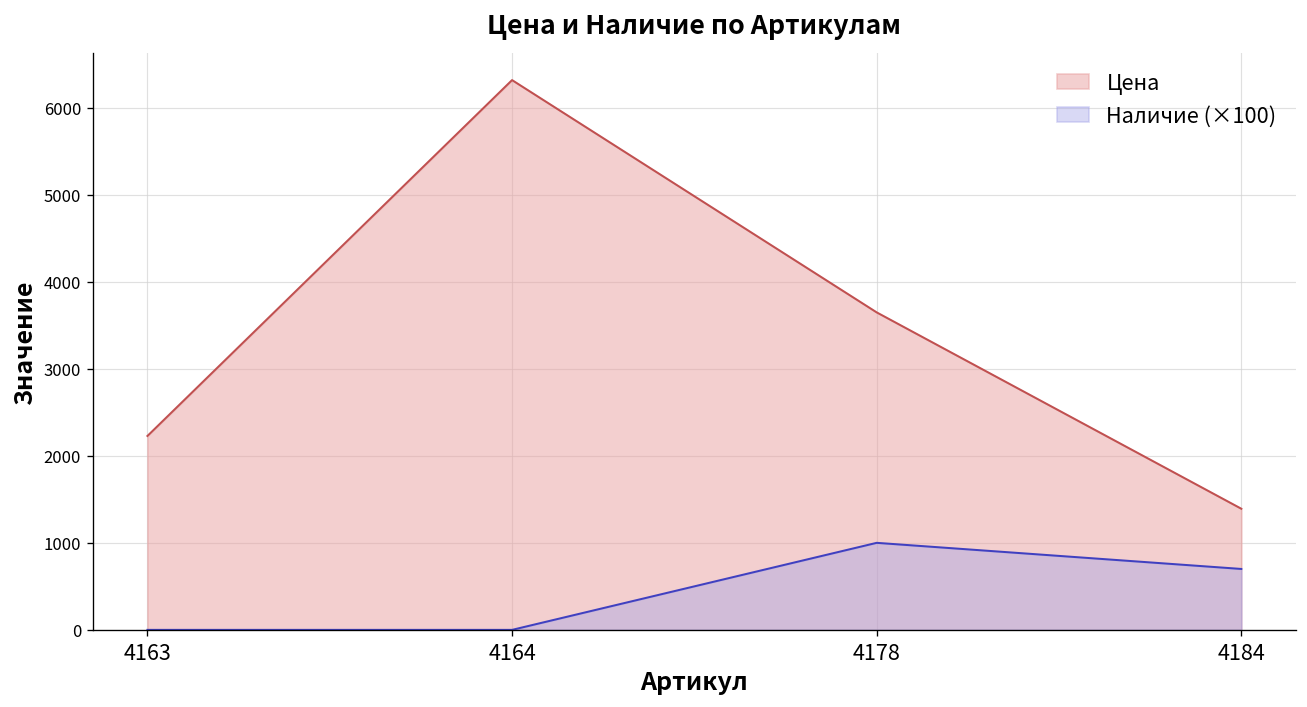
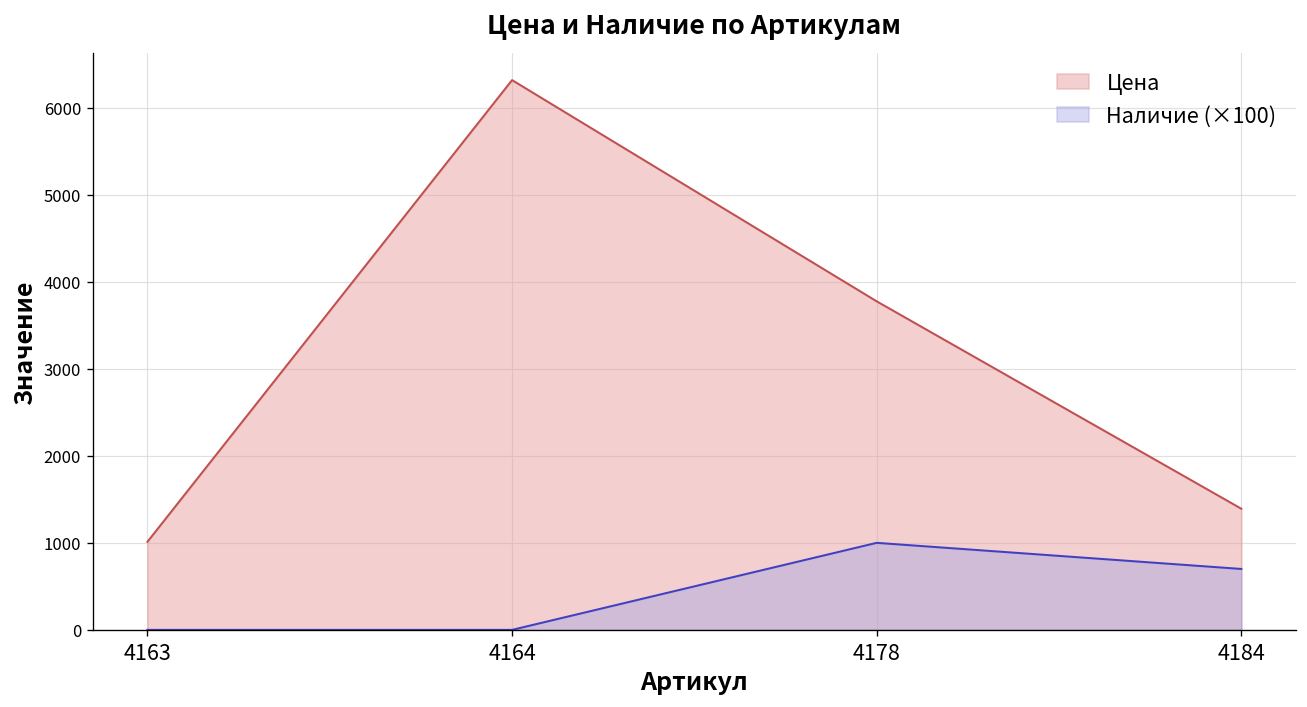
Цена, 4163: 2200 -> 1000
Цена, 4178: 3600 -> 3800
